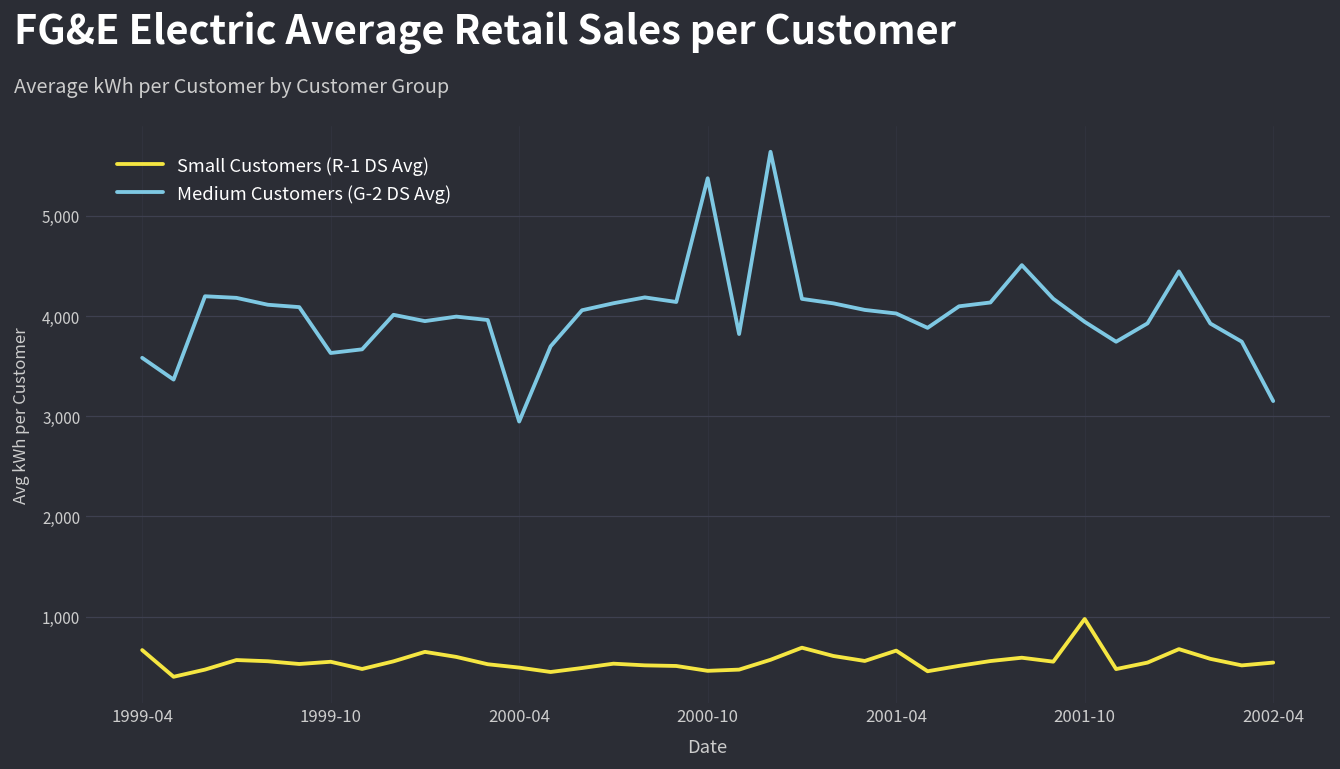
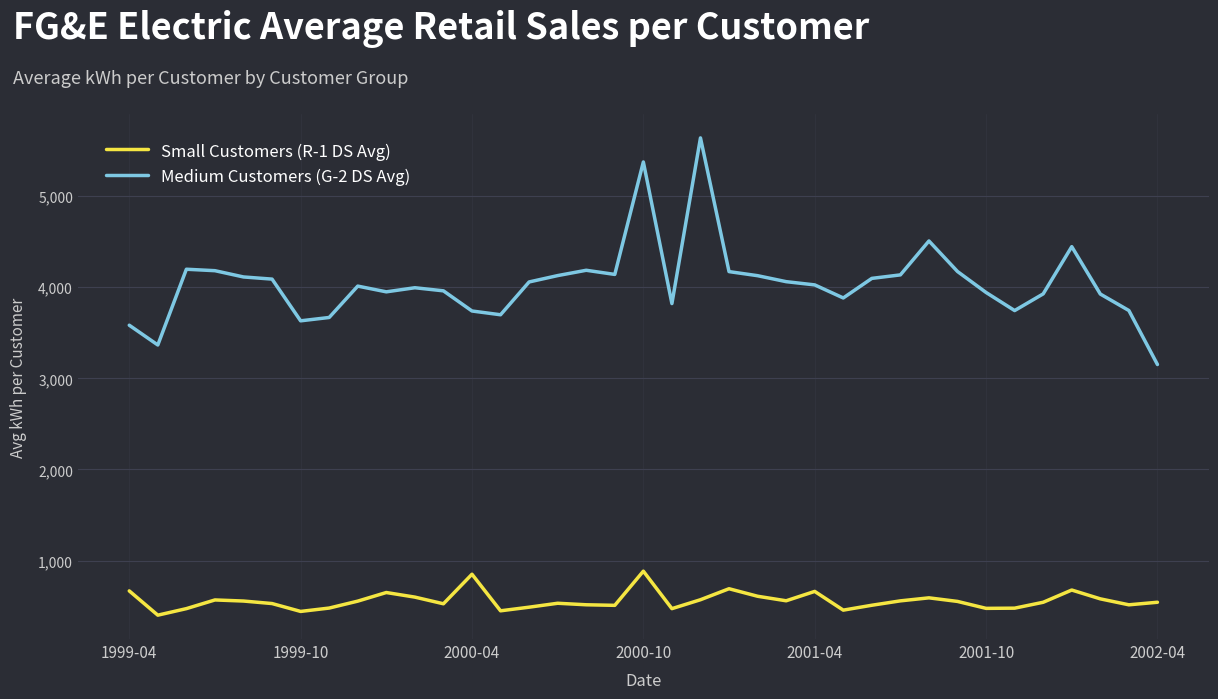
Small Customers (R-1 DS Avg), 1999-10: 600 -> 400
Small Customers (R-1 DS Avg), 2000-04: 500 -> 800
Medium Customers (G-2 DS Avg), 2000-04: 2,900 -> 3,700
Small Customers (R-1 DS Avg), 2000-10: 500 -> 900
Small Customers (R-1 DS Avg), 2001-10: 1,000 -> 500
